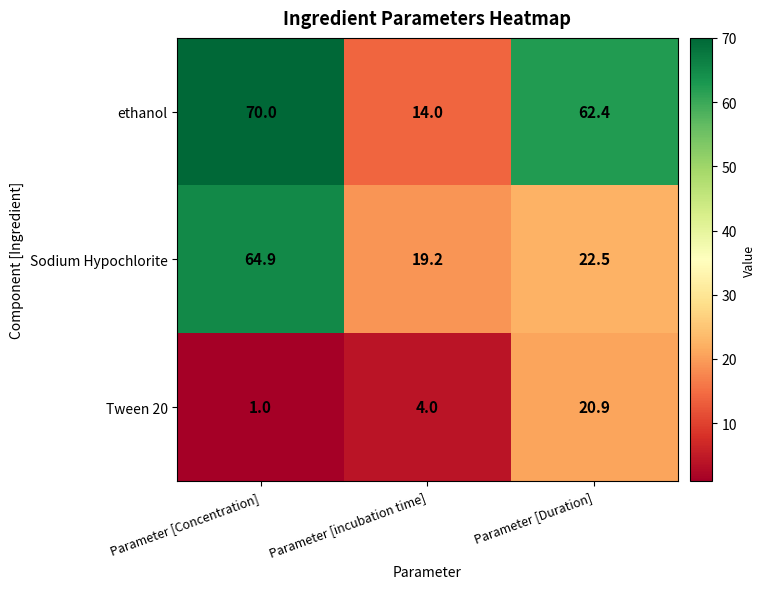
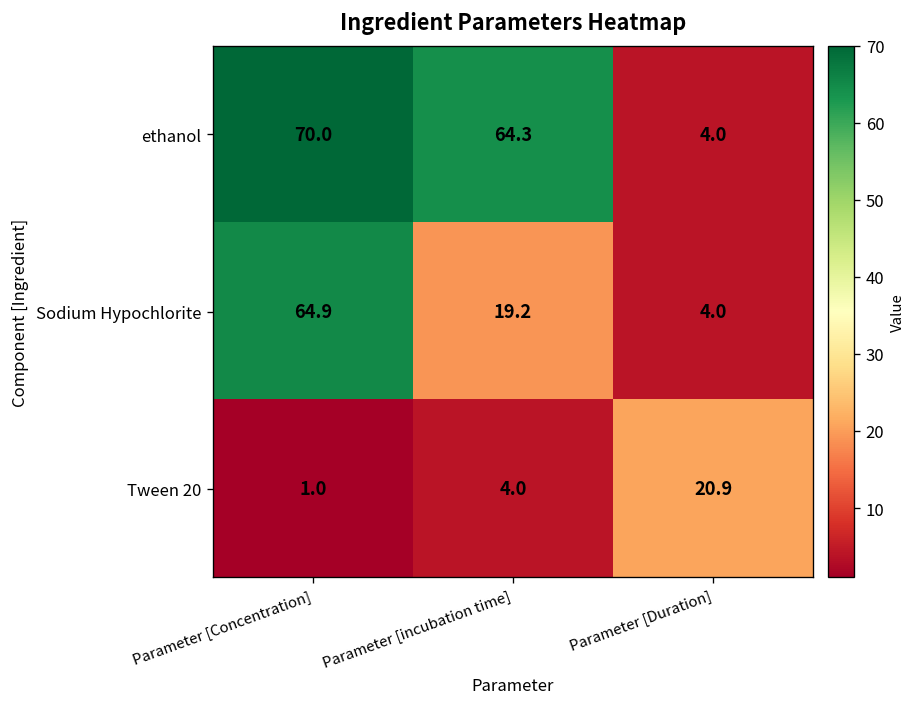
ethanol, Parameter [incubation time]: 14.0 -> 64.3
ethanol, Parameter [Duration]: 62.4 -> 4.0
Sodium Hypochlorite, Parameter [Duration]: 22.5 -> 4.0
